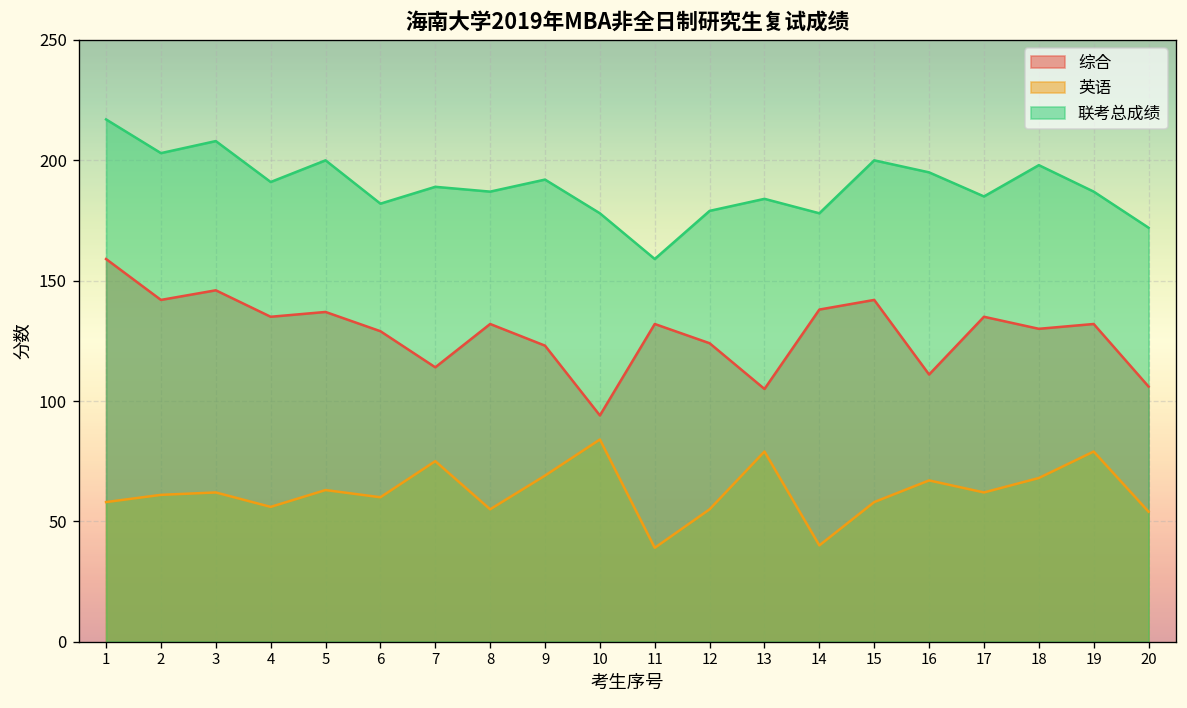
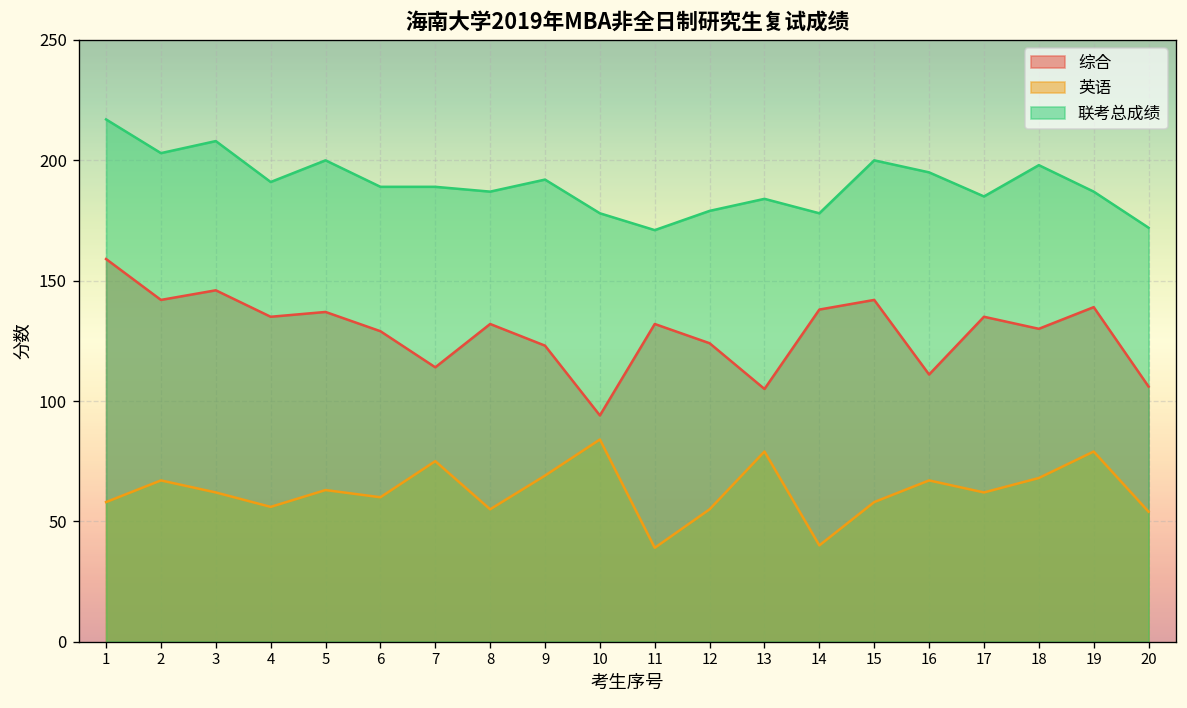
英语, 2: 61 -> 67
联考总成绩, 6: 182 -> 189
联考总成绩, 11: 159 -> 171
综合, 19: 132 -> 139
